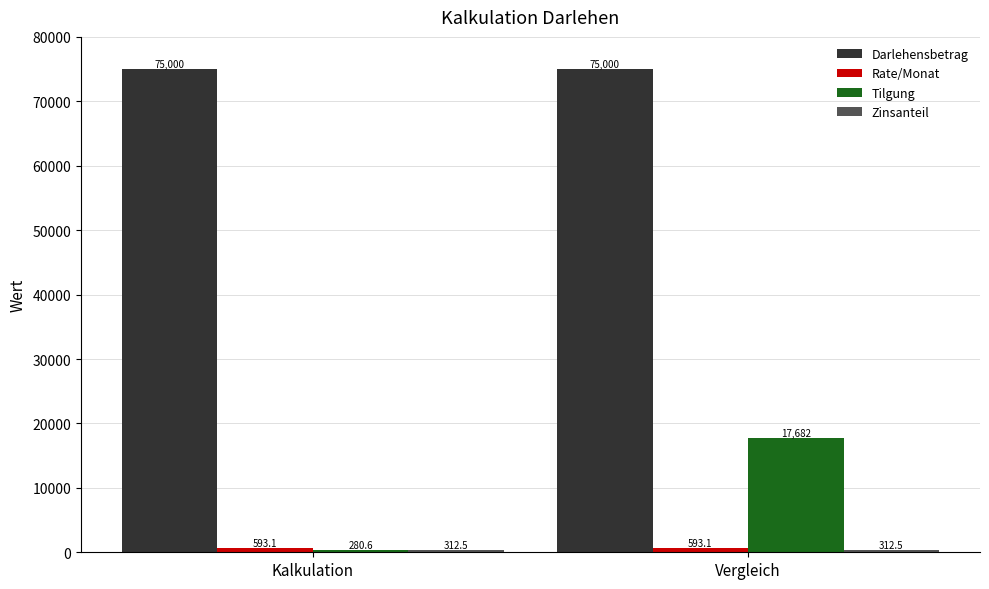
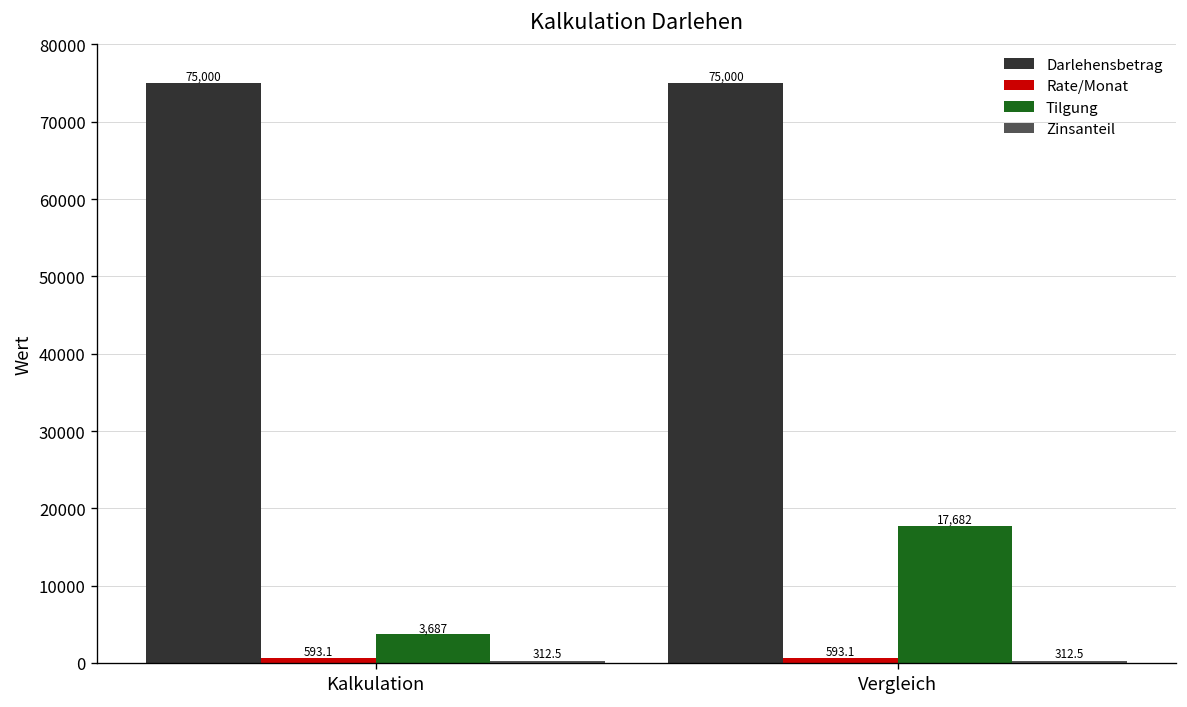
Tilgung, Kalkulation: 280.6 -> 3,687
